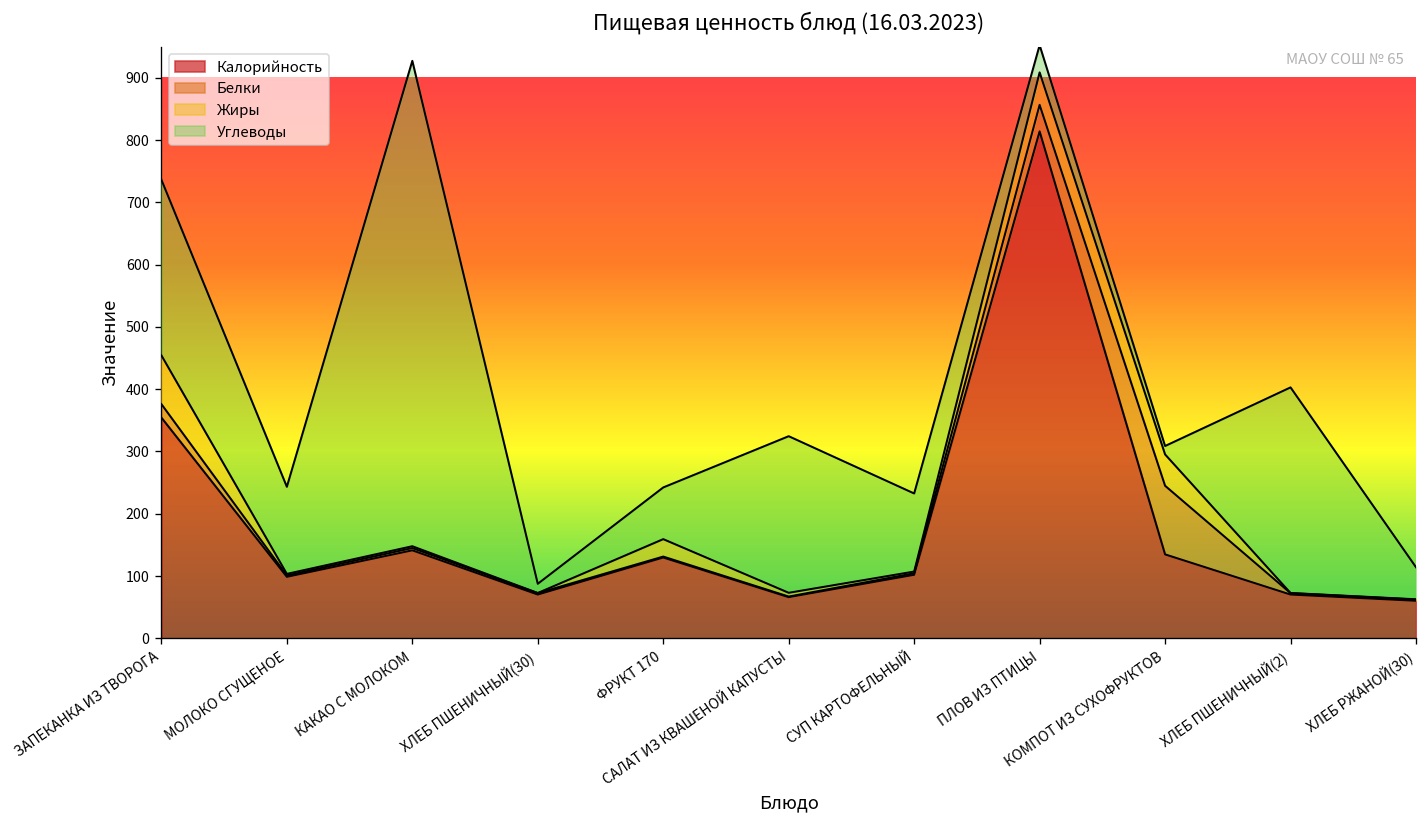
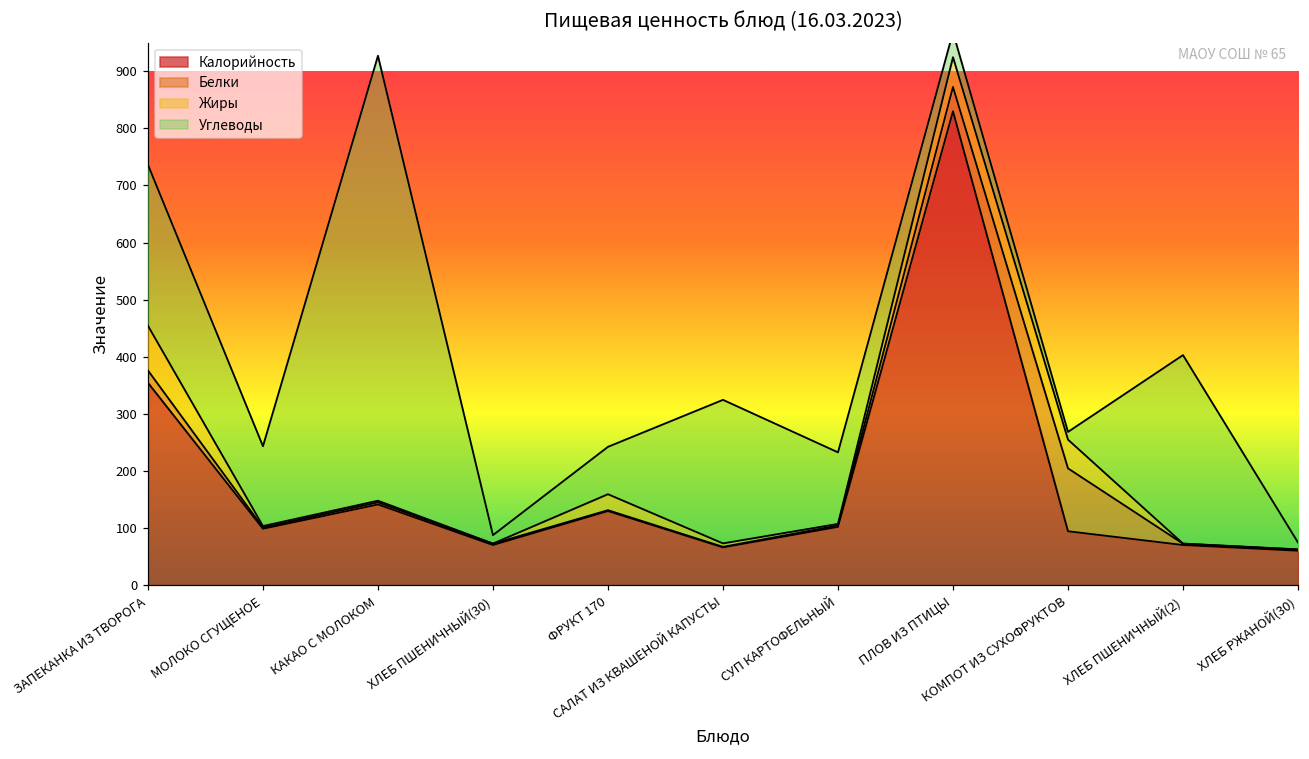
Калорийность, ПЛОВ ИЗ ПТИЦЫ: 810 -> 830
Калорийность, КОМПОТ ИЗ СУХОФРУКТОВ: 130 -> 90
Углеводы, ХЛЕБ РЖАНОЙ(30): 50 -> 10
